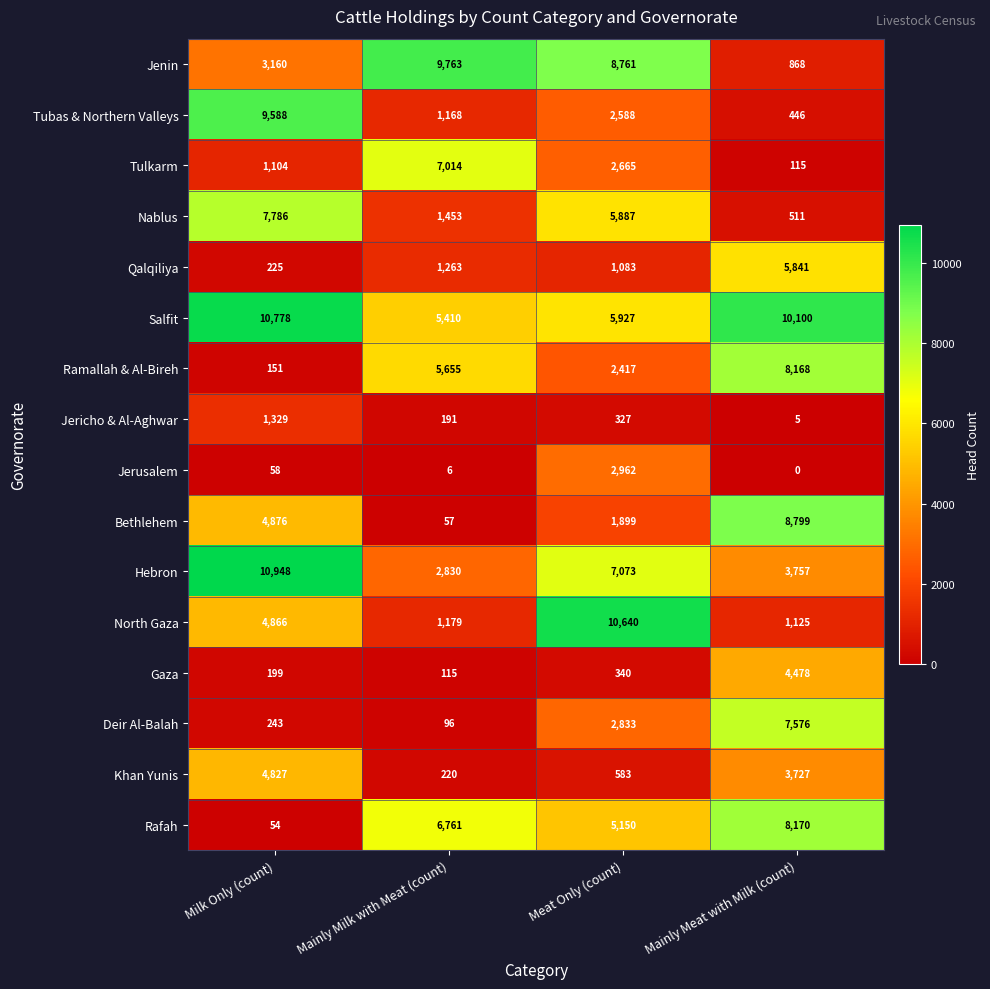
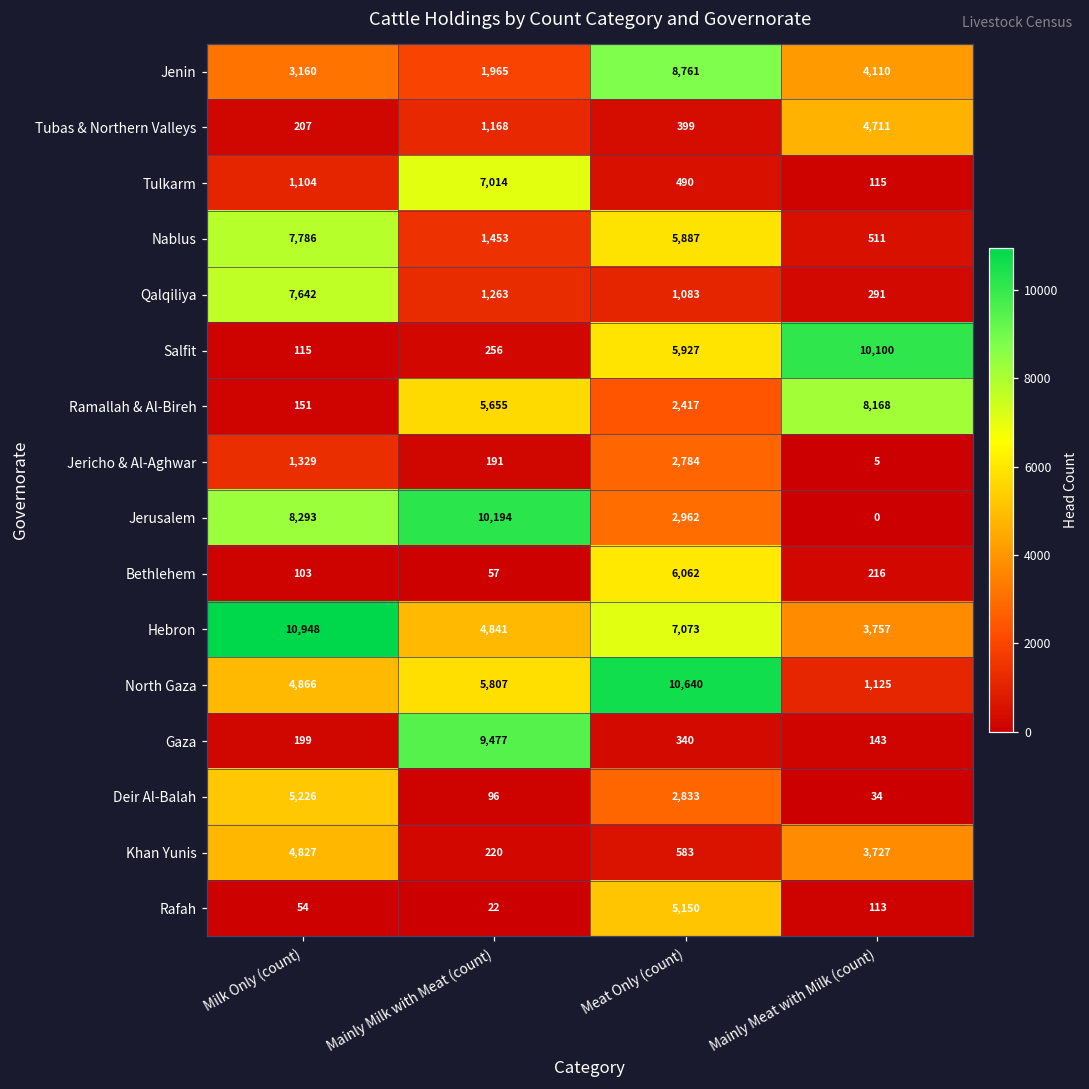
Jenin, Mainly Milk with Meat (count): 9,763 -> 1,965
Jenin, Mainly Meat with Milk (count): 868 -> 4,110
Tubas & Northern Valleys, Milk Only (count): 9,588 -> 207
Tubas & Northern Valleys, Meat Only (count): 2,588 -> 399
Tubas & Northern Valleys, Mainly Meat with Milk (count): 446 -> 4,711
Tulkarm, Meat Only (count): 2,665 -> 490
Qalqiliya, Milk Only (count): 225 -> 7,642
Qalqiliya, Mainly Meat with Milk (count): 5,841 -> 291
Salfit, Milk Only (count): 10,778 -> 115
Salfit, Mainly Milk with Meat (count): 5,410 -> 256
Jericho & Al-Aghwar, Meat Only (count): 327 -> 2,784
Jerusalem, Milk Only (count): 58 -> 8,293
Jerusalem, Mainly Milk with Meat (count): 6 -> 10,194
Bethlehem, Milk Only (count): 4,876 -> 103
Bethlehem, Meat Only (count): 1,899 -> 6,062
Bethlehem, Mainly Meat with Milk (count): 8,799 -> 216
Hebron, Mainly Milk with Meat (count): 2,830 -> 4,841
North Gaza, Mainly Milk with Meat (count): 1,179 -> 5,807
Gaza, Mainly Milk with Meat (count): 115 -> 9,477
Gaza, Mainly Meat with Milk (count): 4,478 -> 143
Deir Al-Balah, Milk Only (count): 243 -> 5,226
Deir Al-Balah, Mainly Meat with Milk (count): 7,576 -> 34
Rafah, Mainly Milk with Meat (count): 6,761 -> 22
Rafah, Mainly Meat with Milk (count): 8,170 -> 113
